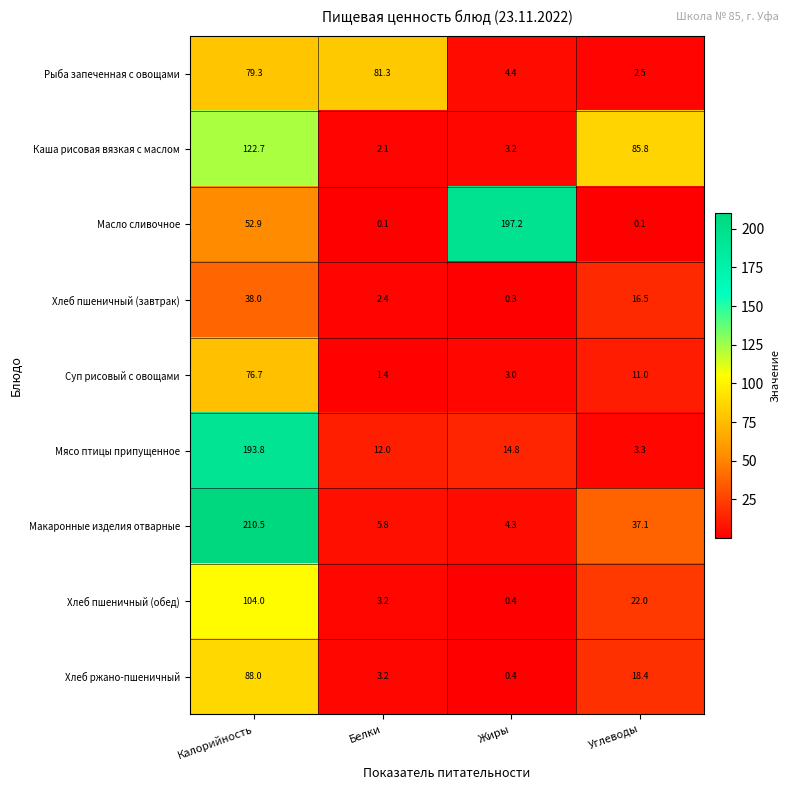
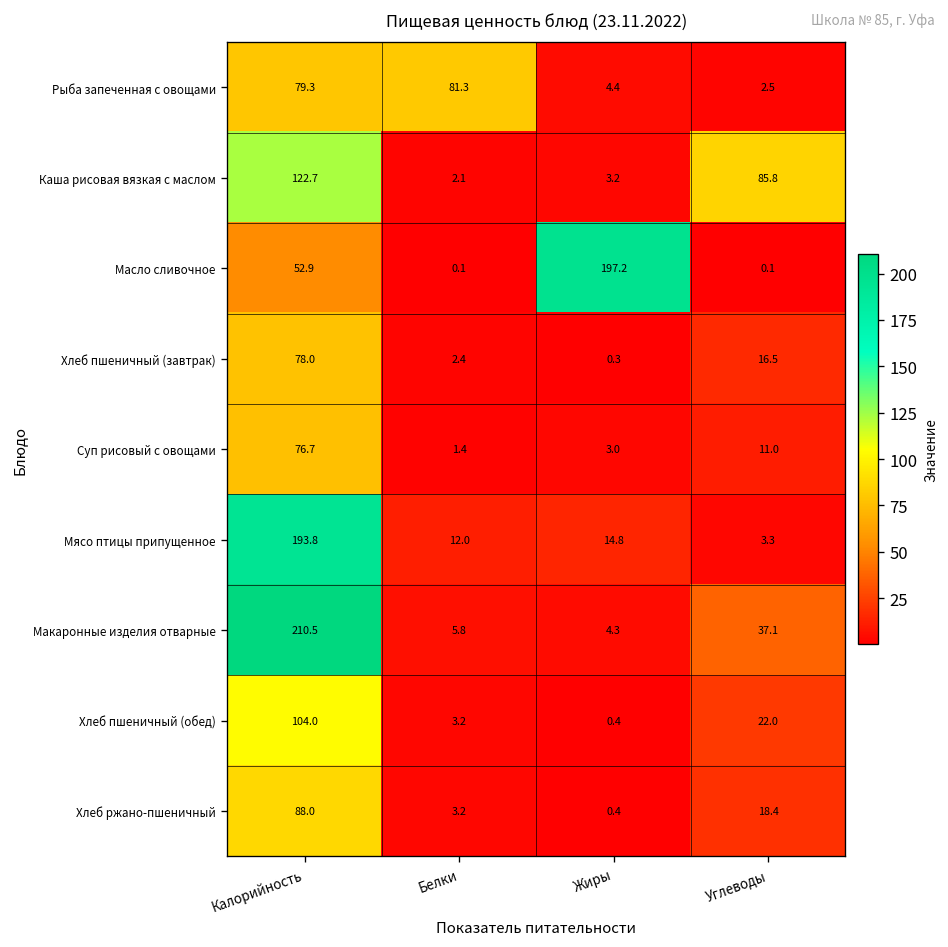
Хлеб пшеничный (завтрак), Калорийность: 38.0 -> 78.0
